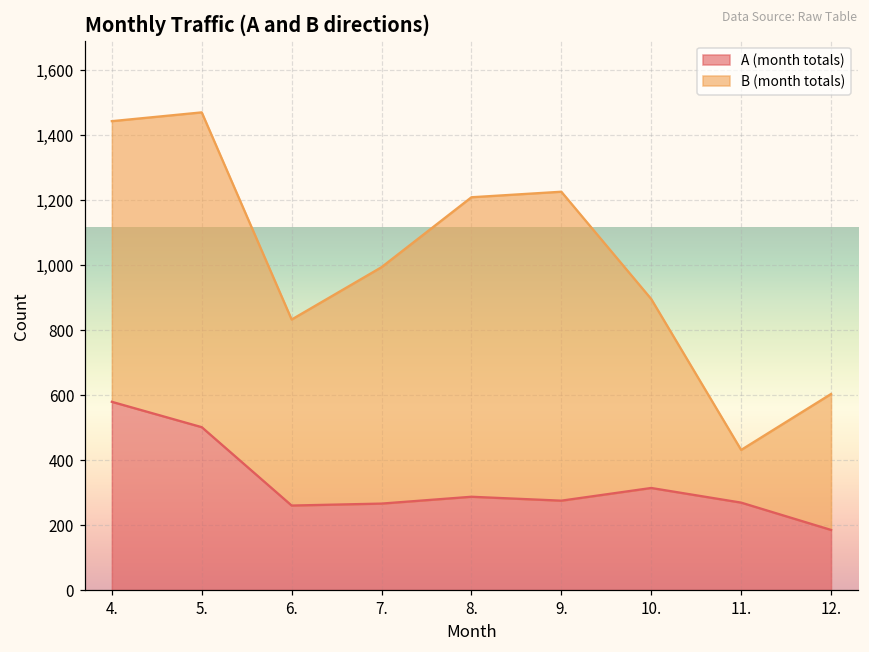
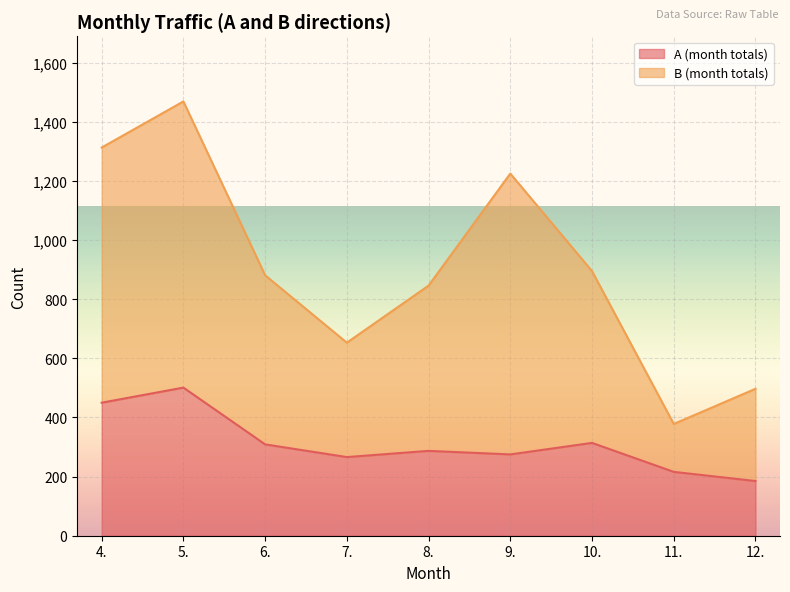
A (month totals), 4.: 580 -> 450
A (month totals), 6.: 260 -> 310
B (month totals), 7.: 730 -> 390
B (month totals), 8.: 920 -> 560
A (month totals), 11.: 270 -> 220
B (month totals), 12.: 420 -> 310
